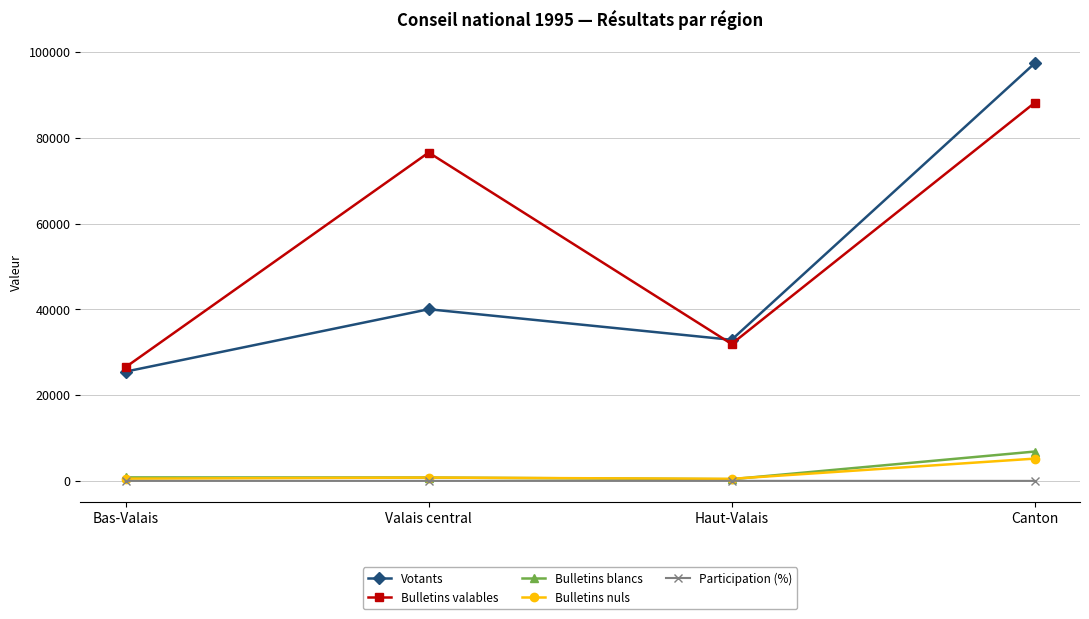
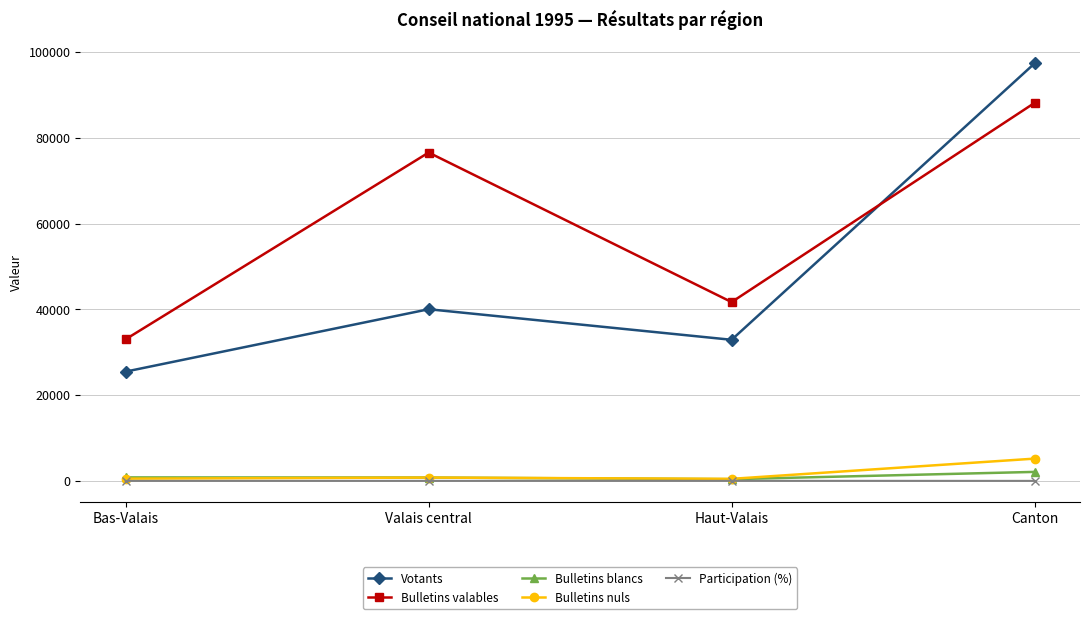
Bulletins valables, Bas-Valais: 27000 -> 33000
Bulletins valables, Haut-Valais: 32000 -> 42000
Bulletins blancs, Canton: 7000 -> 2000
